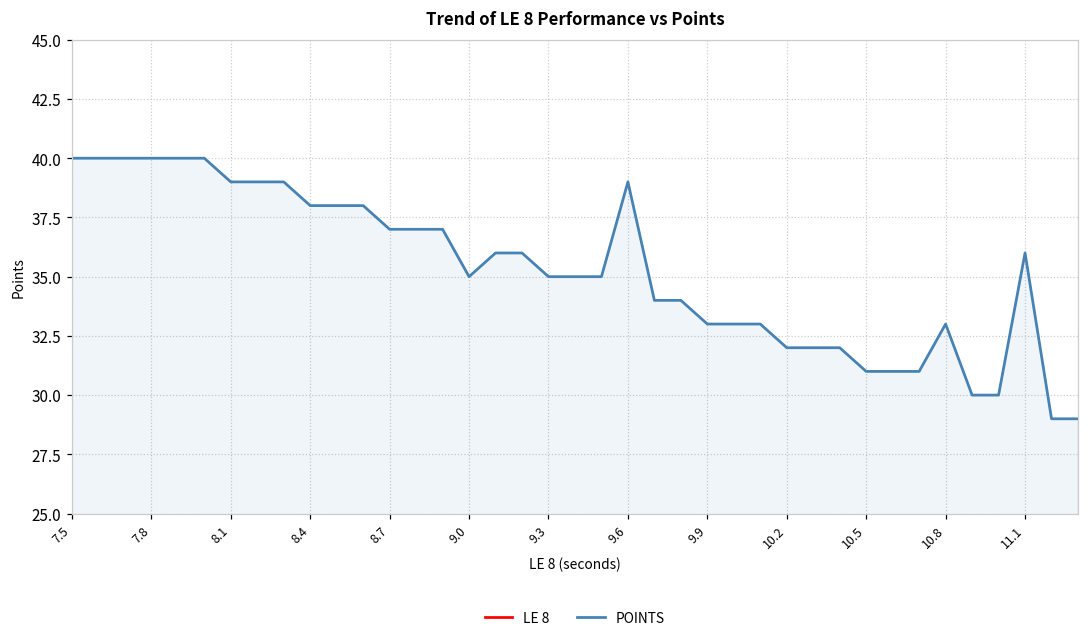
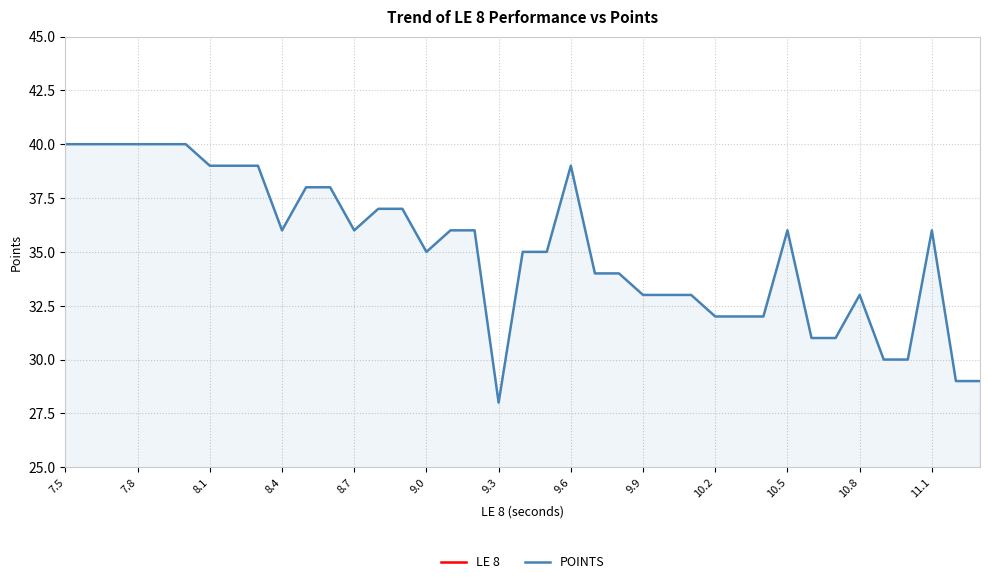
POINTS, 8.4: 38 -> 36
POINTS, 8.7: 37 -> 36
POINTS, 9.3: 35 -> 28
POINTS, 10.5: 31 -> 36
